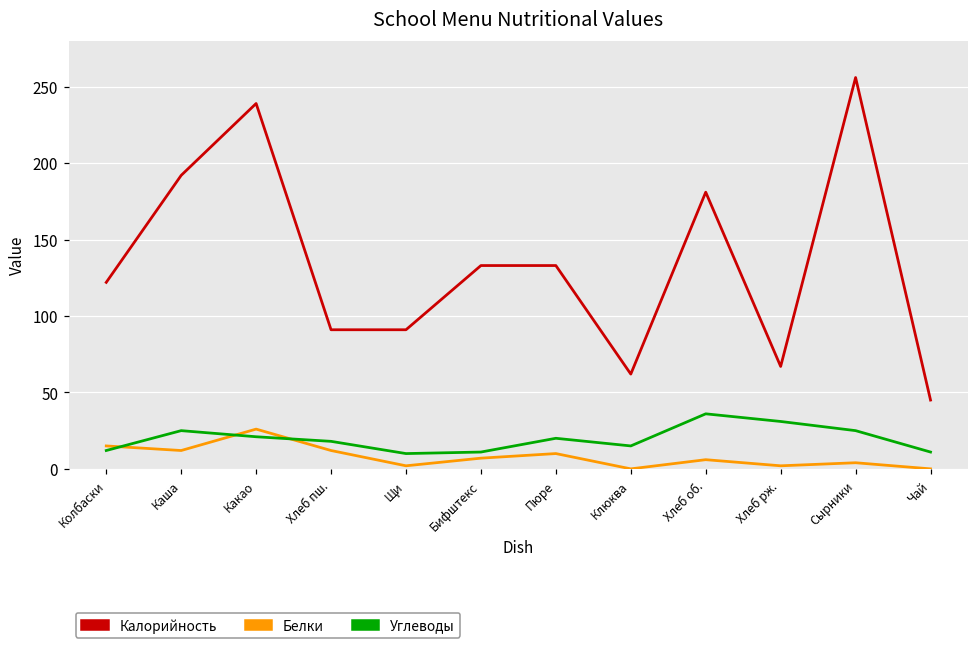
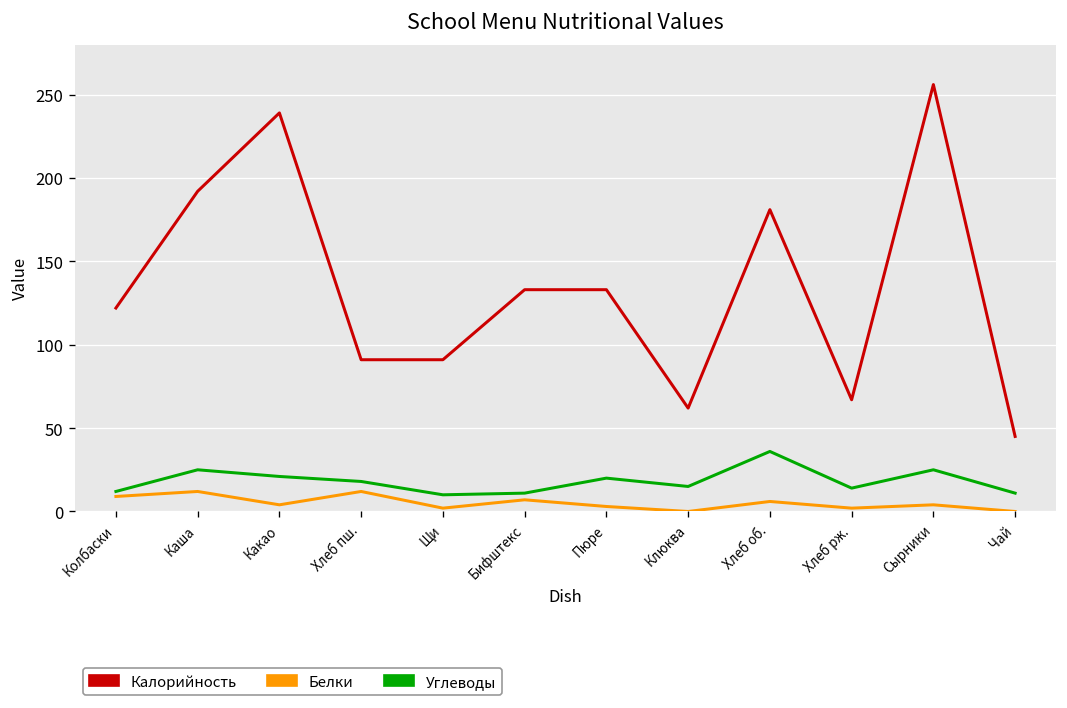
Белки, Колбаски: 15 -> 9
Белки, Какао: 26 -> 4
Белки, Пюре: 10 -> 3
Углеводы, Хлеб рж.: 31 -> 14
